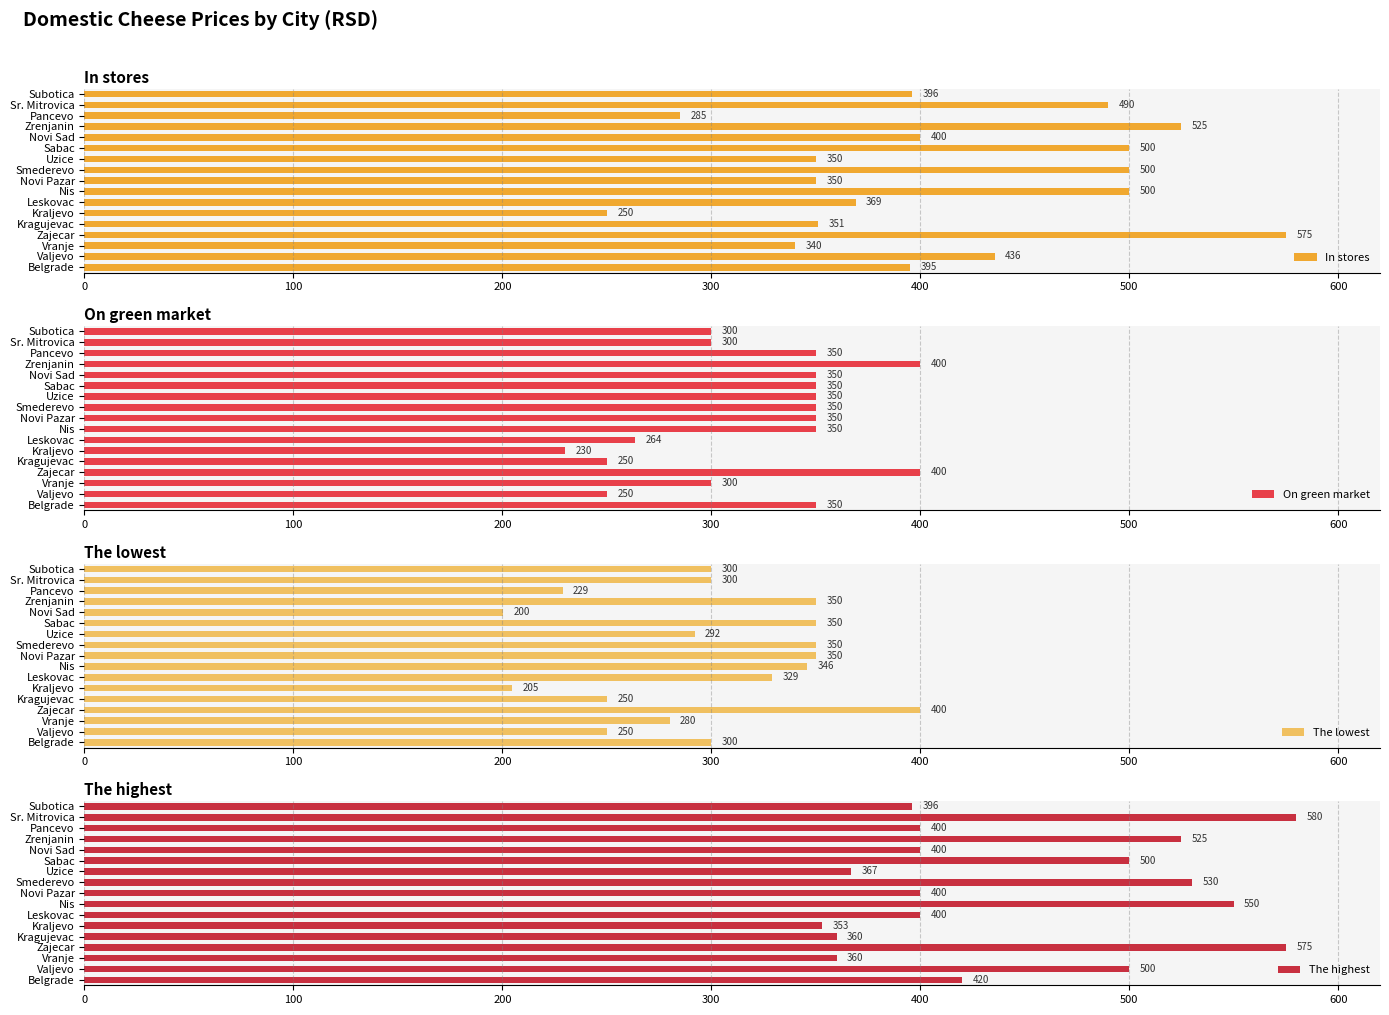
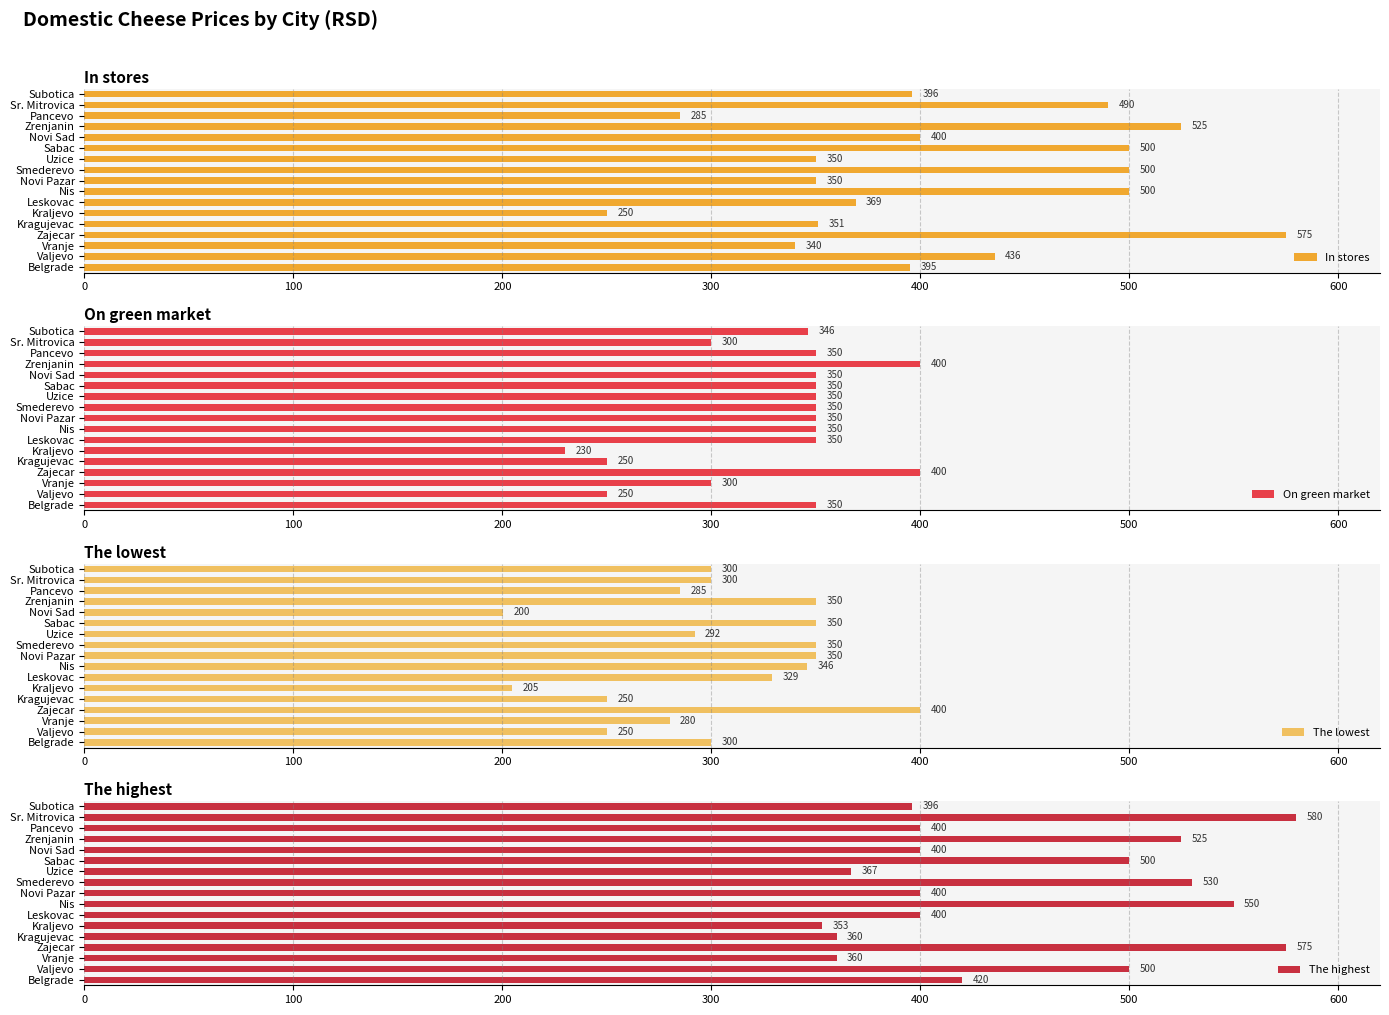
On green market, Subotica: 300 -> 346
On green market, Leskovac: 264 -> 350
The lowest, Pancevo: 229 -> 285
